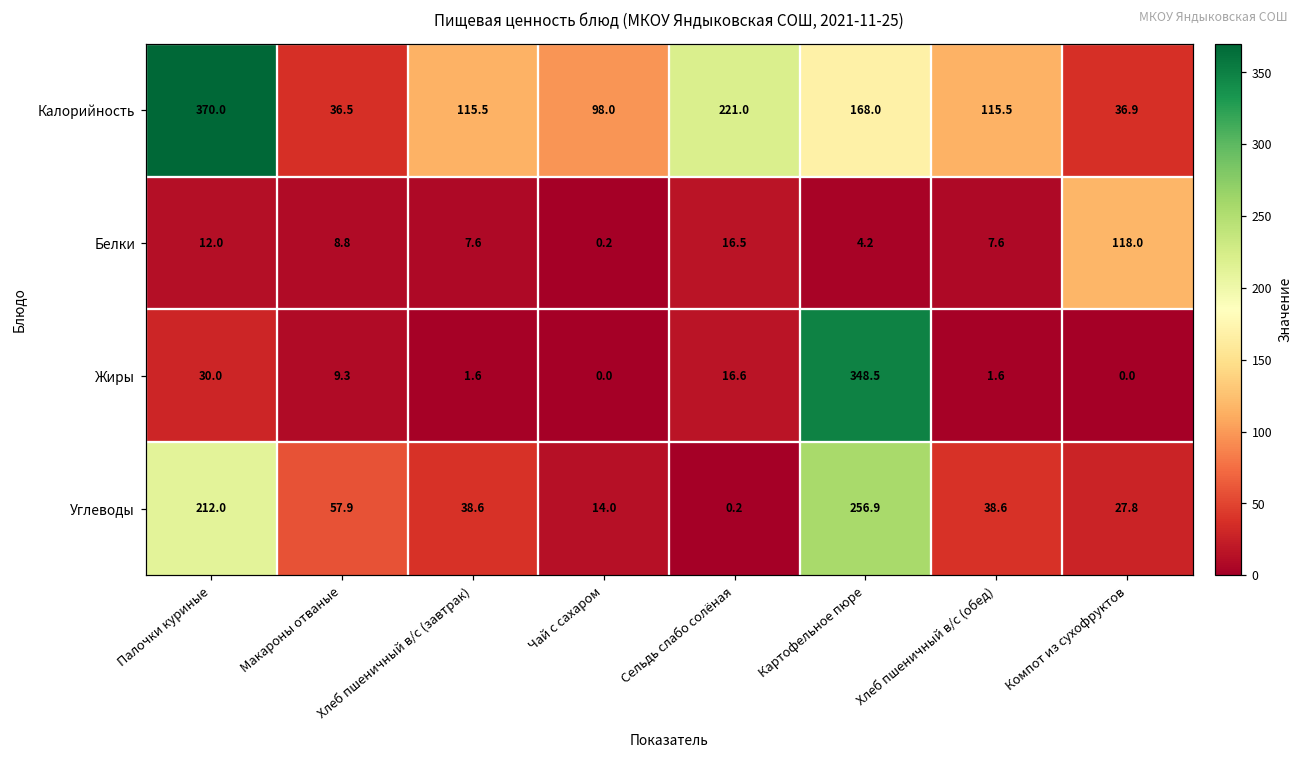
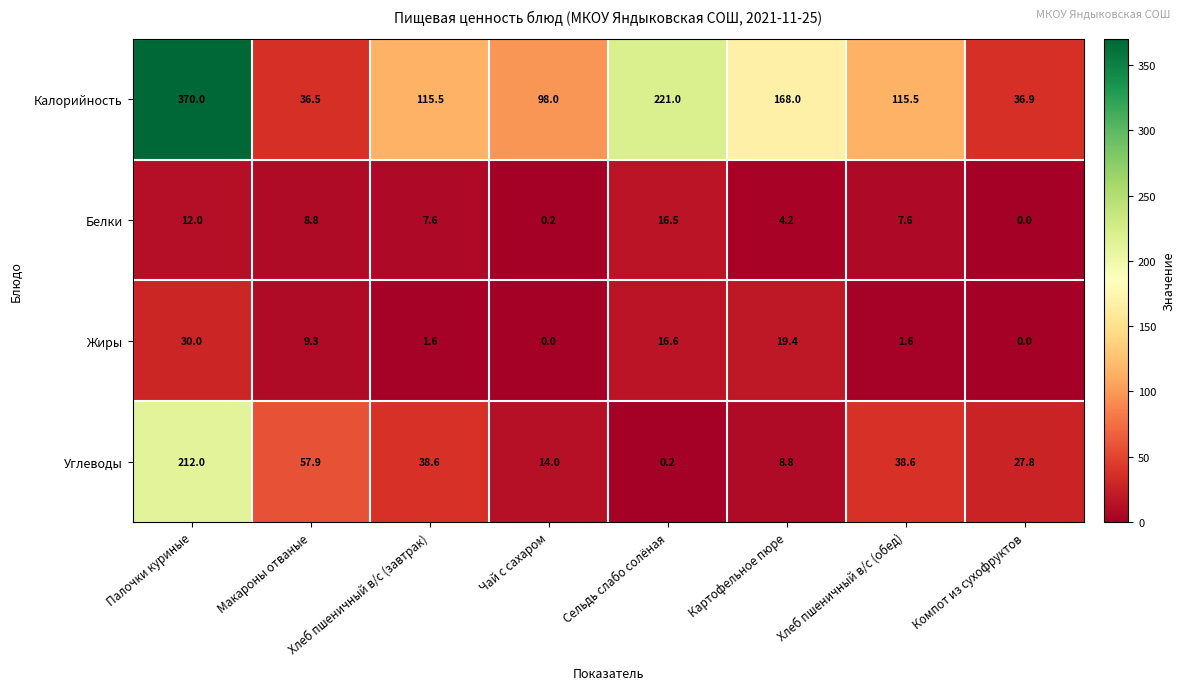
Белки, Компот из сухофруктов: 118.0 -> 0.0
Жиры, Картофельное пюре: 348.5 -> 19.4
Углеводы, Картофельное пюре: 256.9 -> 8.8
